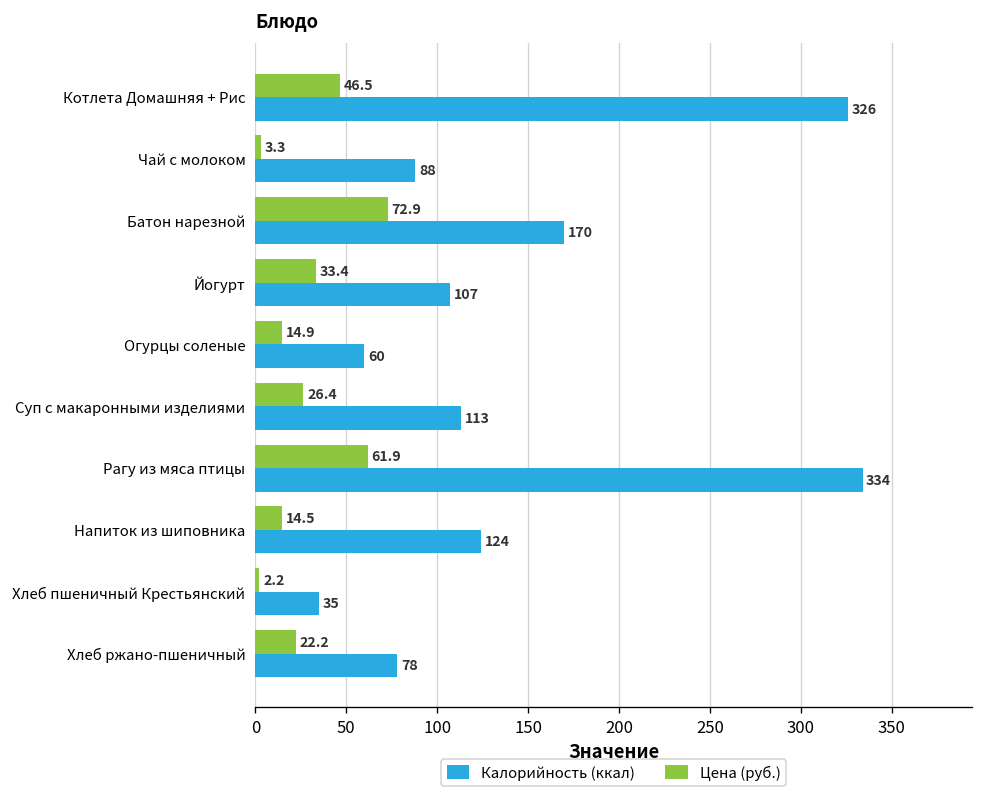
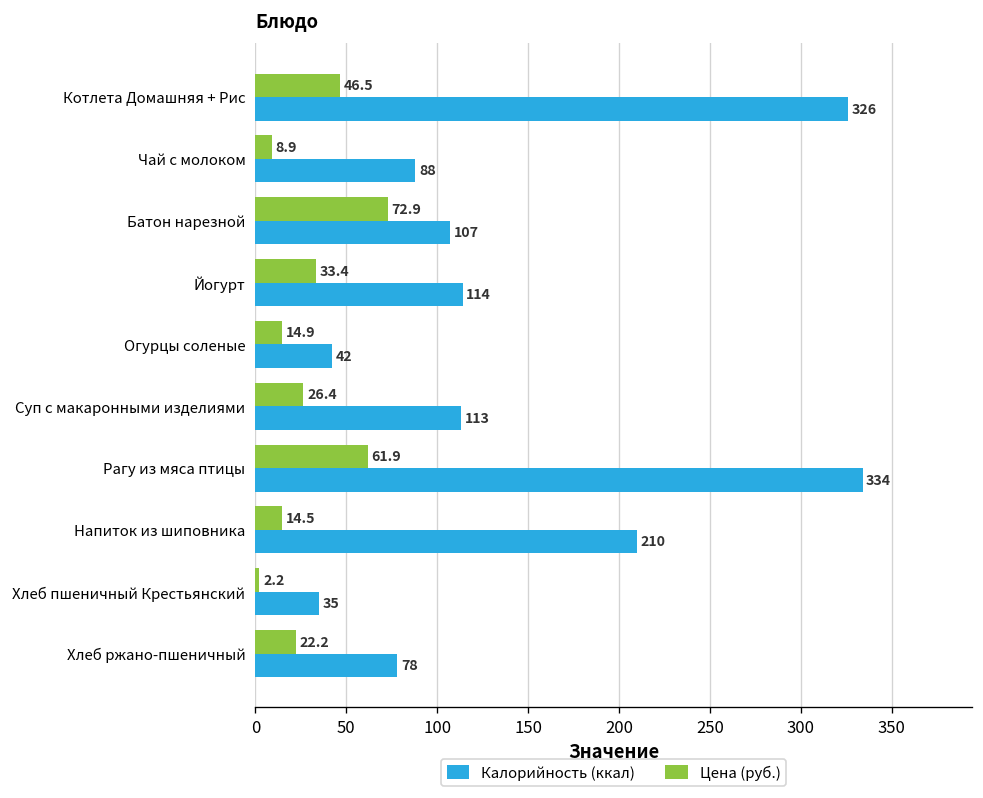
Цена (руб.), Чай с молоком: 3.3 -> 8.9
Калорийность (ккал), Батон нарезной: 170 -> 107
Калорийность (ккал), Йогурт: 107 -> 114
Калорийность (ккал), Огурцы соленые: 60 -> 42
Калорийность (ккал), Напиток из шиповника: 124 -> 210
